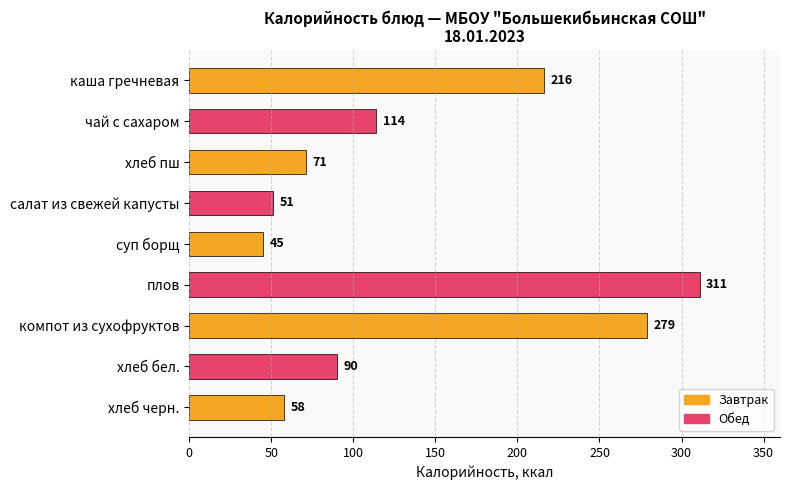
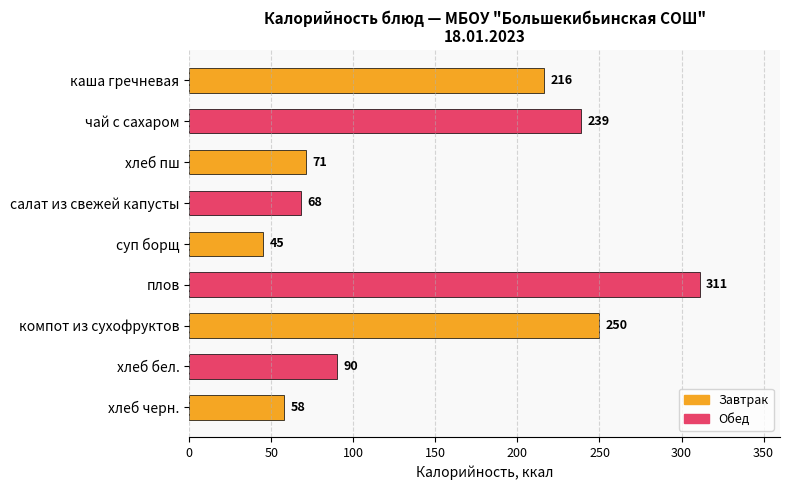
чай с сахаром: 114 -> 239
салат из свежей капусты: 51 -> 68
компот из сухофруктов: 279 -> 250
